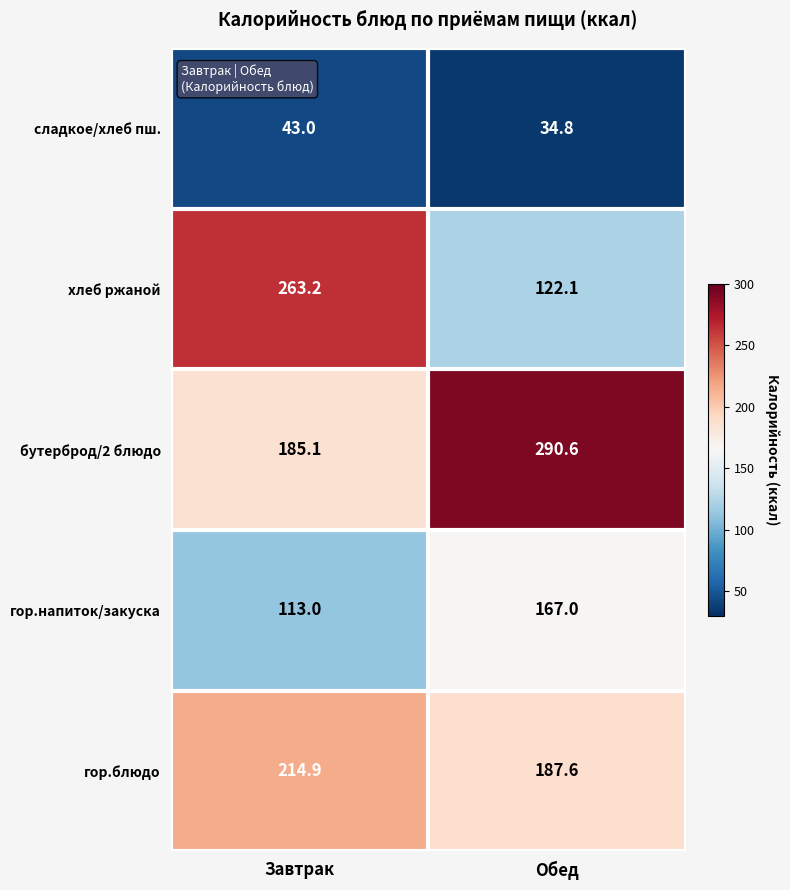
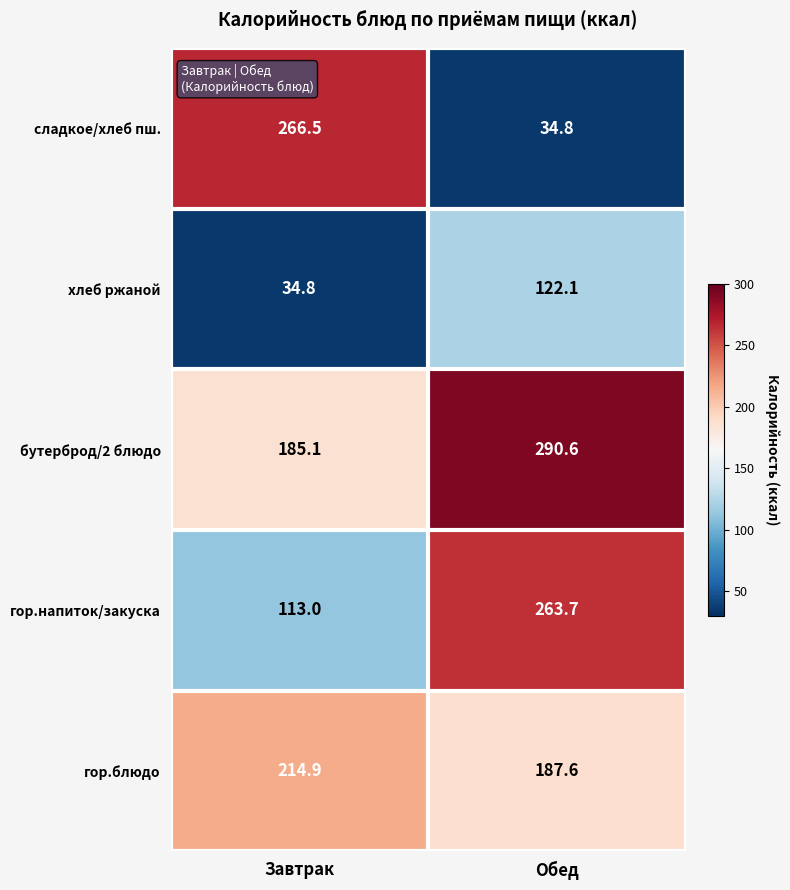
сладкое/хлеб пш., Завтрак: 43.0 -> 266.5
хлеб ржаной, Завтрак: 263.2 -> 34.8
гор.напиток/закуска, Обед: 167.0 -> 263.7
